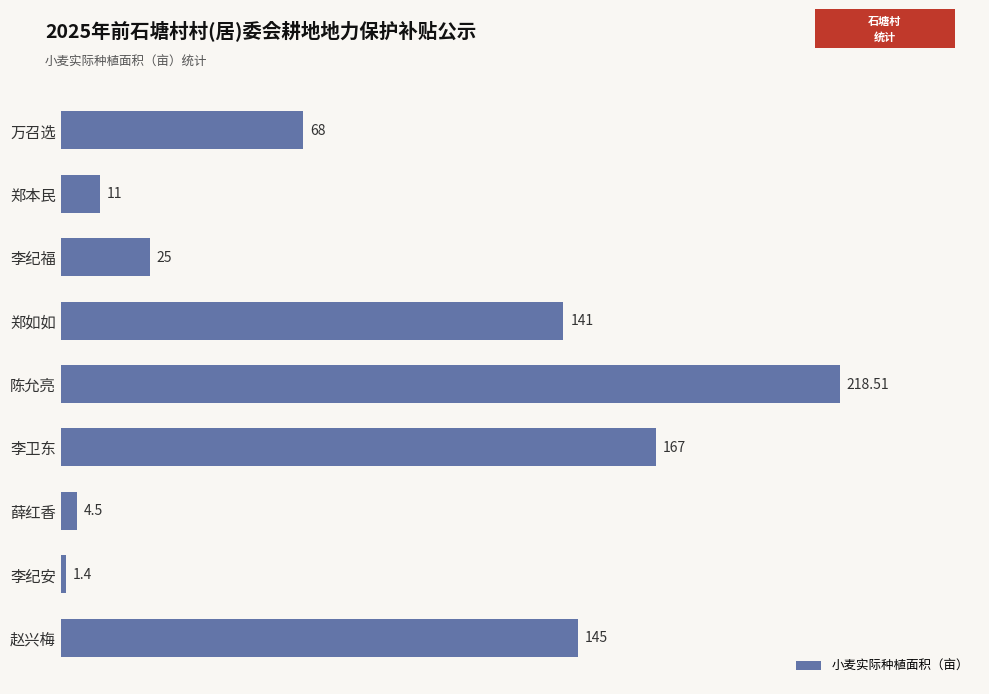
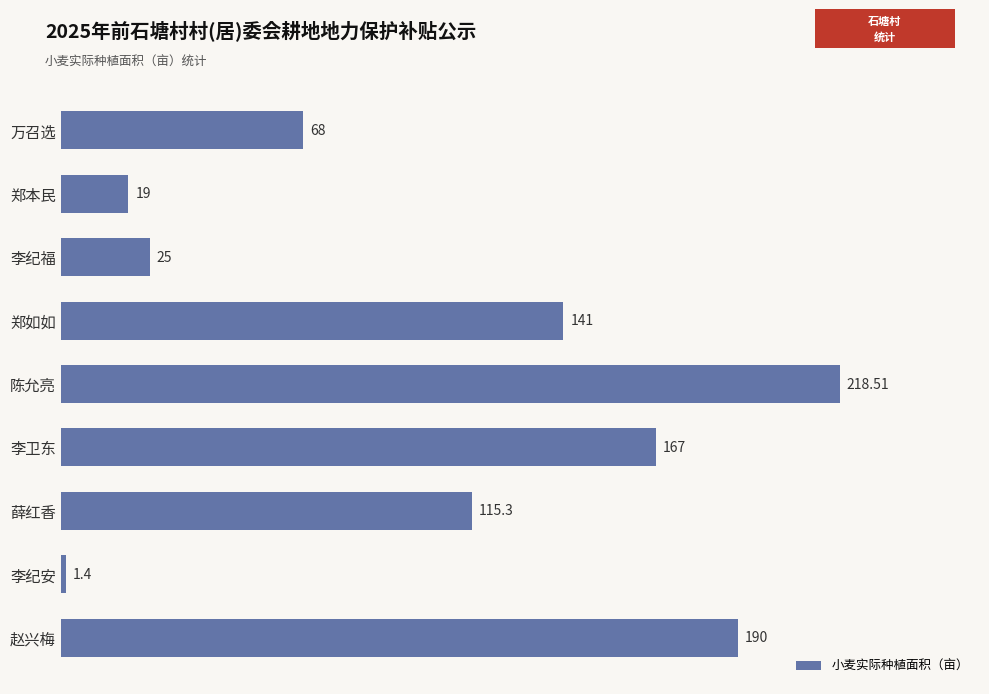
郑本民: 11 -> 19
薛红香: 4.5 -> 115.3
赵兴梅: 145 -> 190
